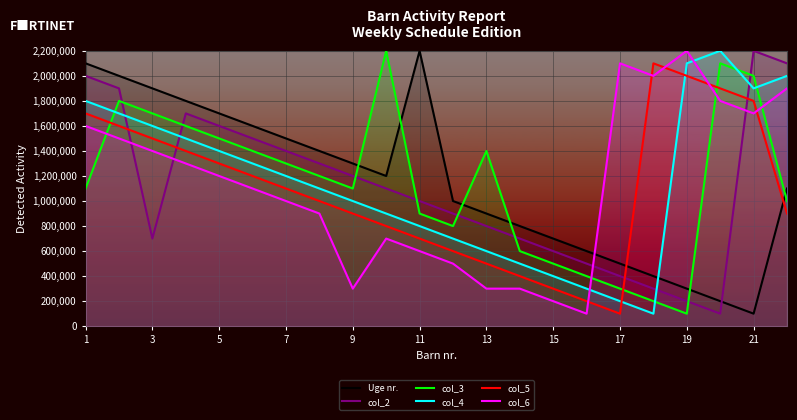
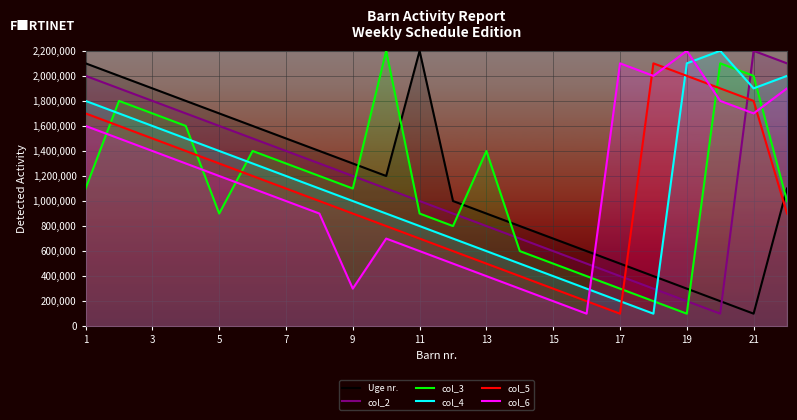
col_2, 3: 700,000 -> 1,800,000
col_3, 5: 1,500,000 -> 900,000
col_6, 13: 300,000 -> 400,000
